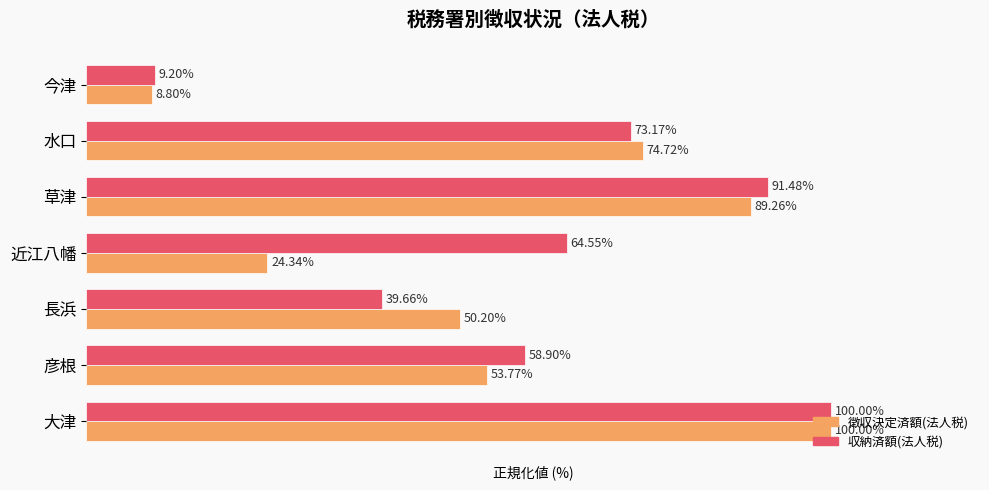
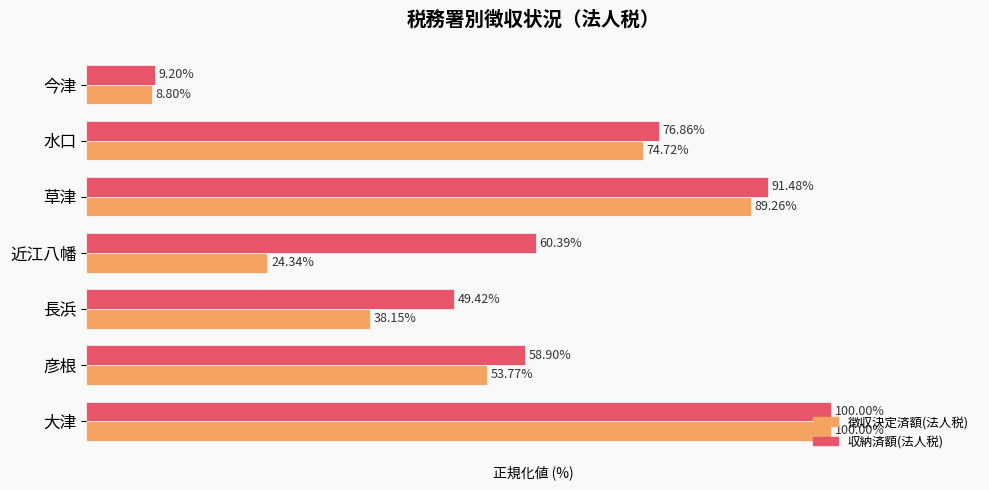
収納済額(法人税), 水口: 73.17% -> 76.86%
収納済額(法人税), 近江八幡: 64.55% -> 60.39%
収納済額(法人税), 長浜: 39.66% -> 49.42%
徴収決定済額(法人税), 長浜: 50.20% -> 38.15%
